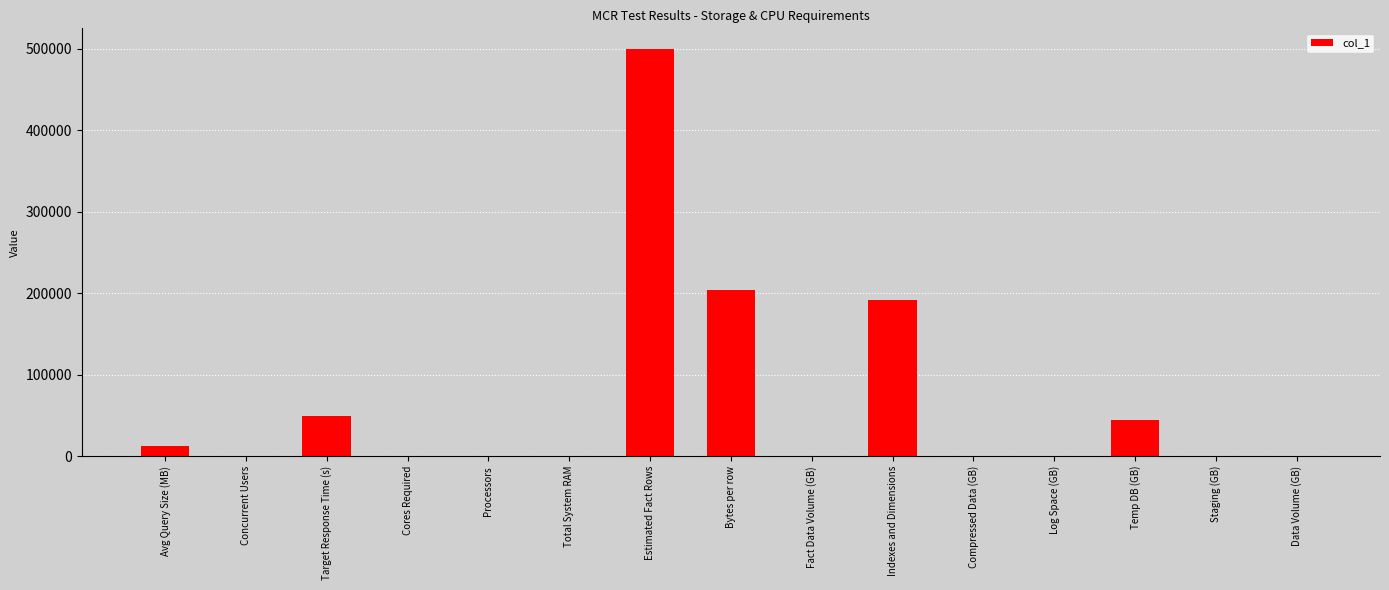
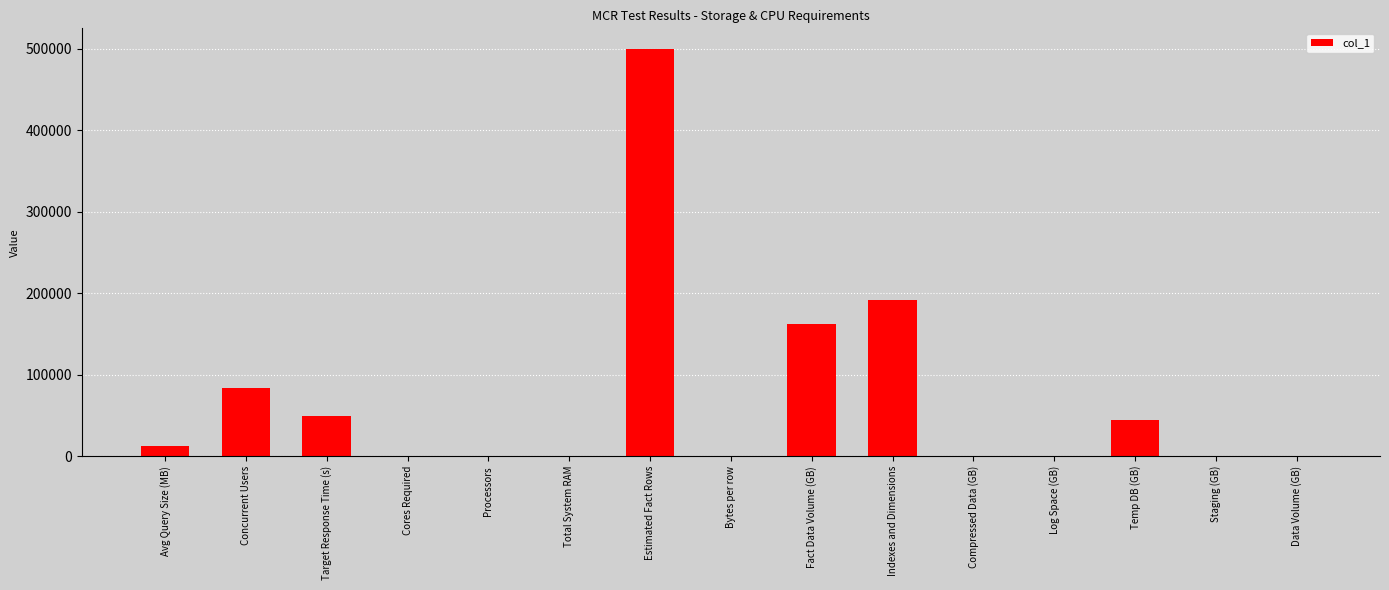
Concurrent Users: 0 -> 80000
Bytes per row: 200000 -> 0
Fact Data Volume (GB): 0 -> 160000
